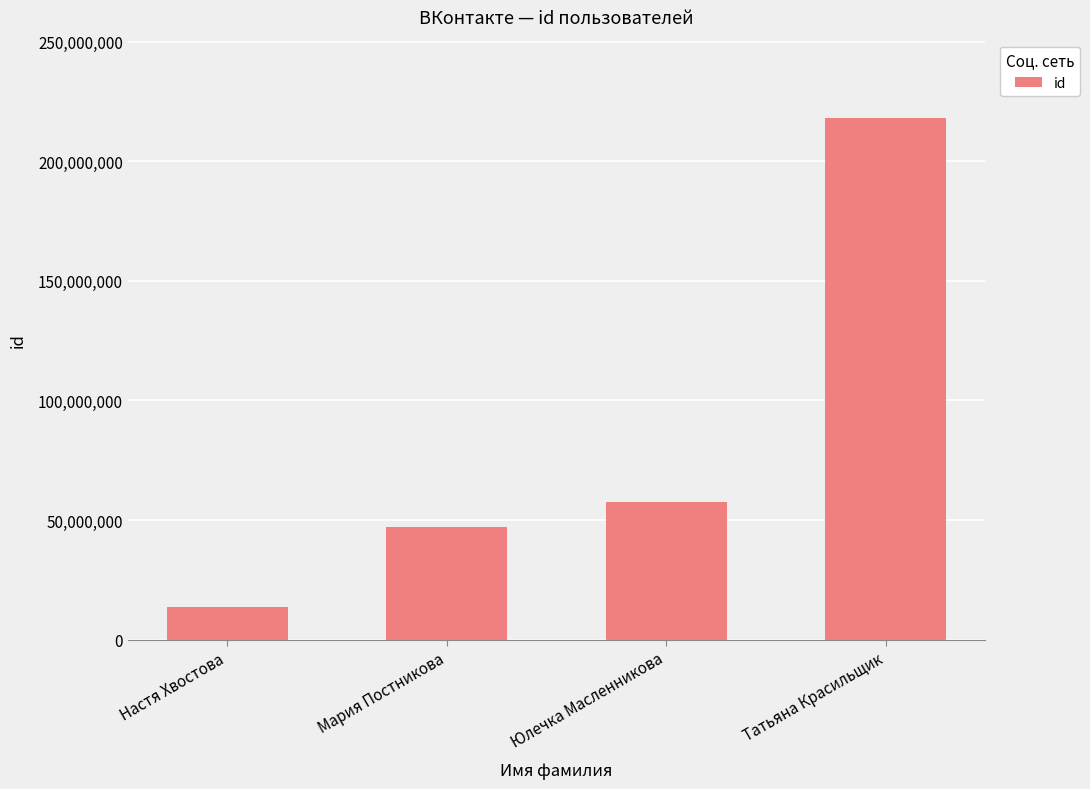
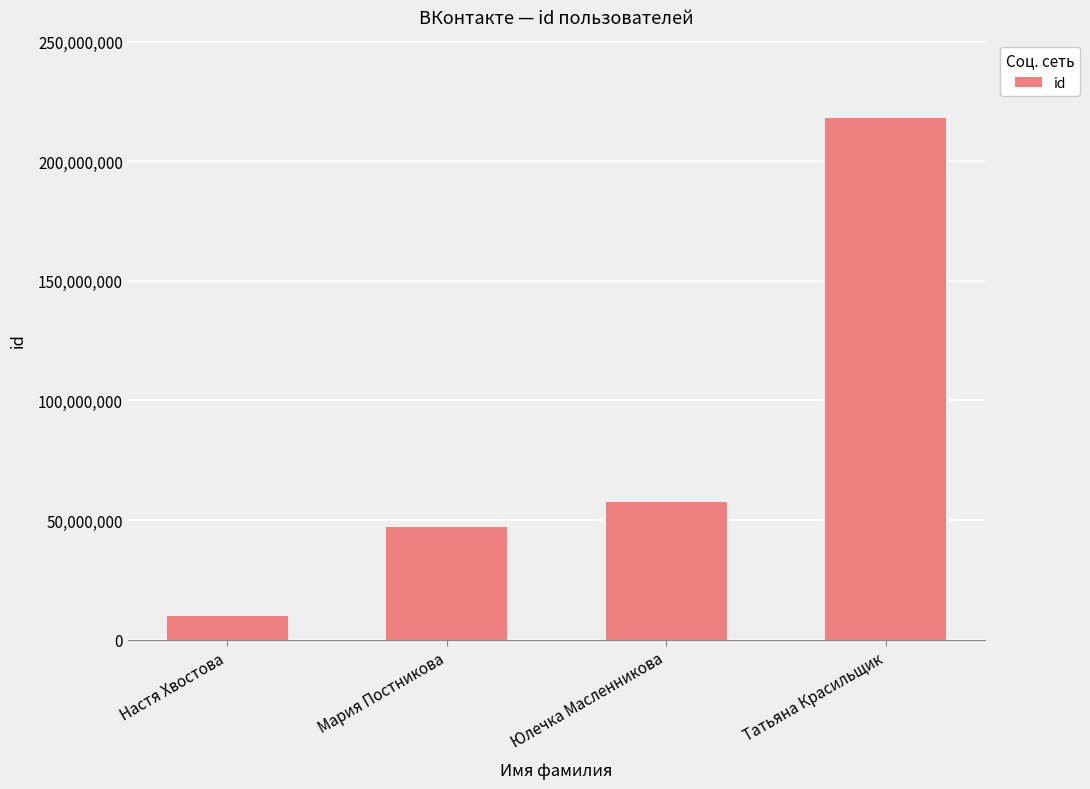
Настя Хвостова: 14,000,000 -> 10,000,000
